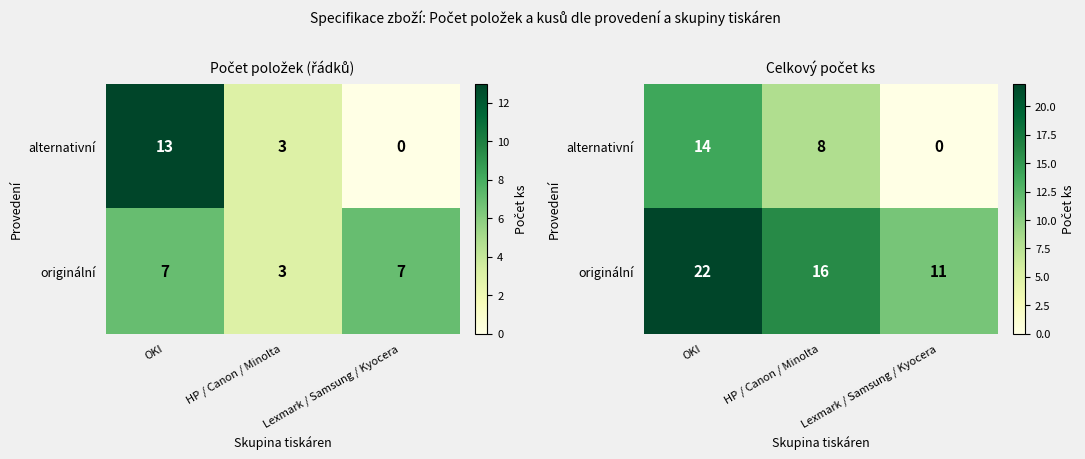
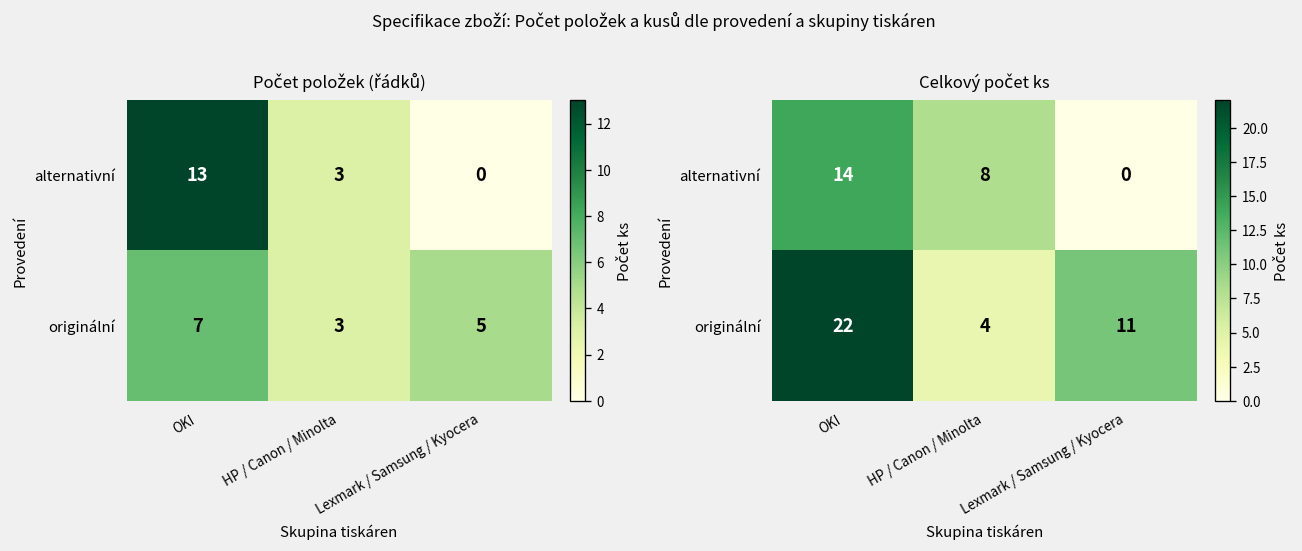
Počet položek (řádků), originální, Lexmark / Samsung / Kyocera: 7 -> 5
Celkový počet ks, originální, HP / Canon / Minolta: 16 -> 4
